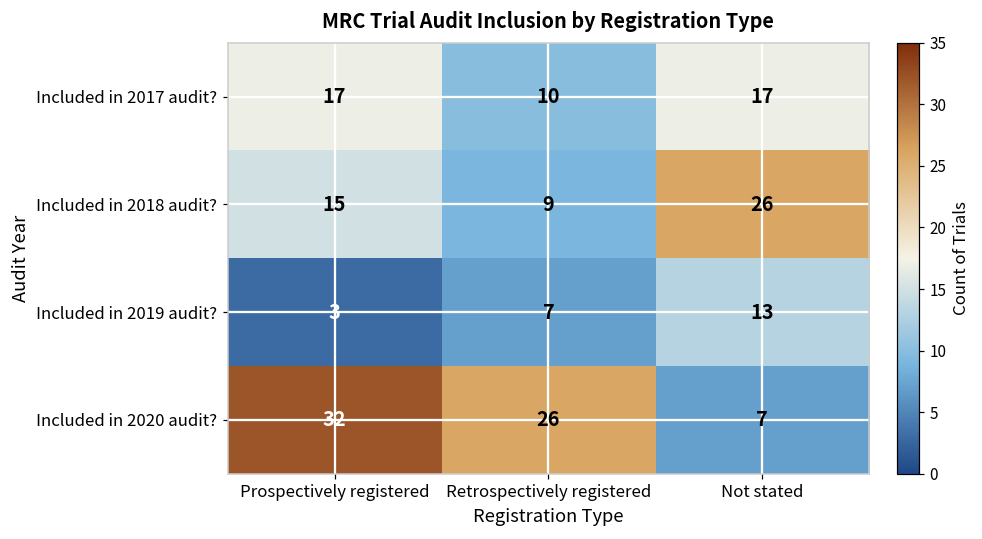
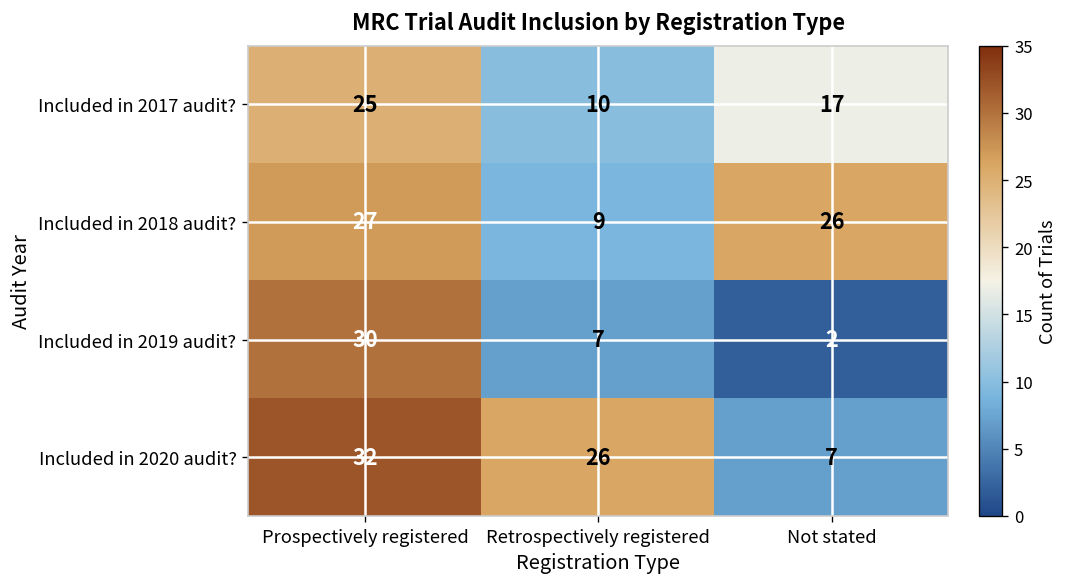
Included in 2017 audit?, Prospectively registered: 17 -> 25
Included in 2018 audit?, Prospectively registered: 15 -> 27
Included in 2019 audit?, Prospectively registered: 3 -> 30
Included in 2019 audit?, Not stated: 13 -> 2
